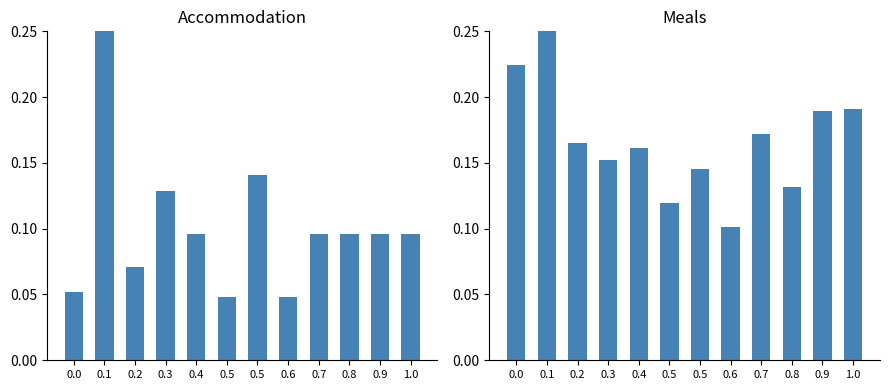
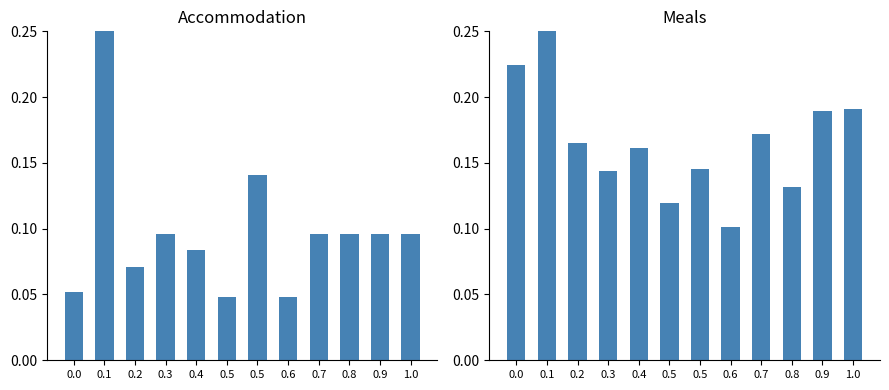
Accommodation, 0.3: 0.128 -> 0.096
Accommodation, 0.4: 0.096 -> 0.084
Meals, 0.3: 0.152 -> 0.144
